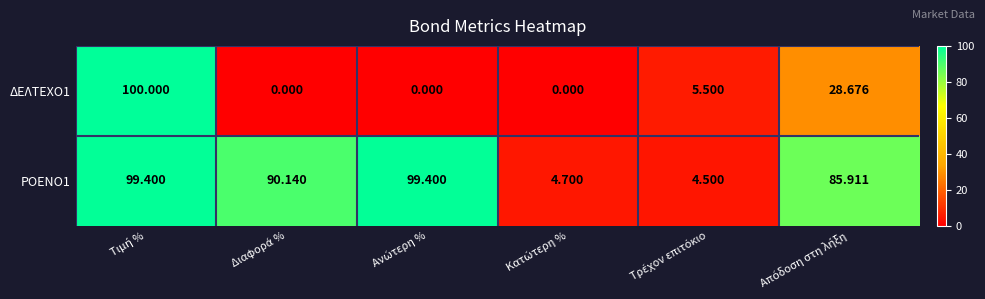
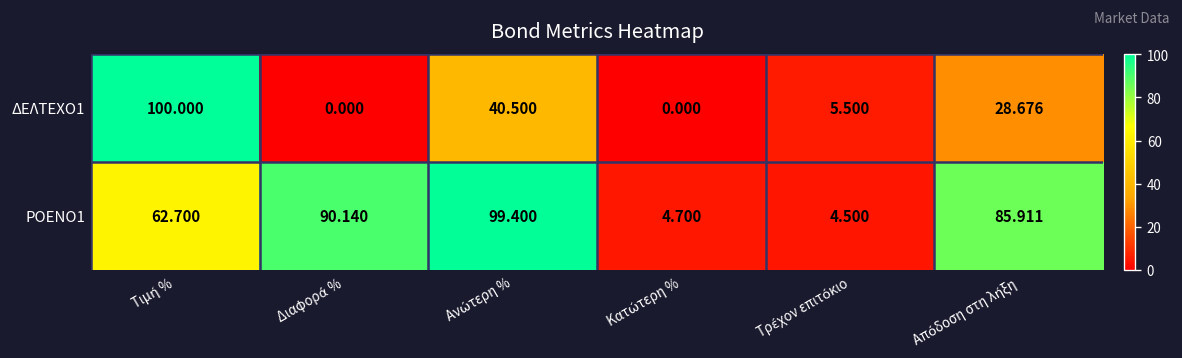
ΔΕΛΤΕΧΟ1, Ανώτερη %: 0.000 -> 40.500
ΡΟΕΝΟ1, Τιμή %: 99.400 -> 62.700
